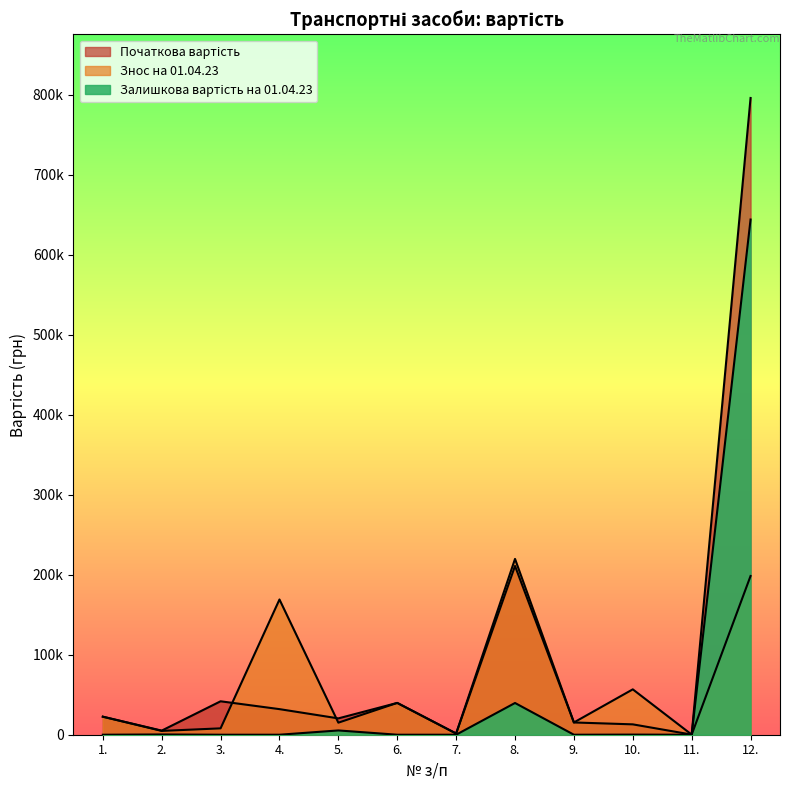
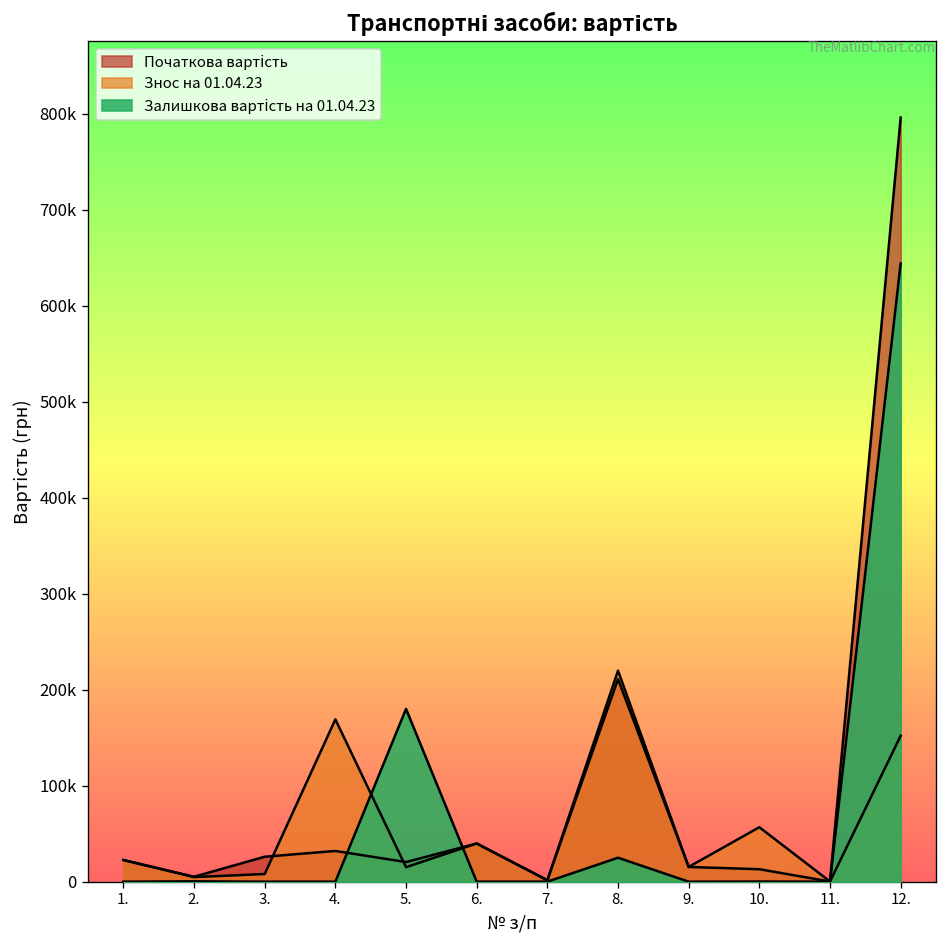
Початкова вартість, 3.: 40000 -> 30000
Залишкова вартість на 01.04.23, 5.: 10000 -> 180000
Залишкова вартість на 01.04.23, 8.: 40000 -> 20000
Знос на 01.04.23, 12.: 200000 -> 150000
